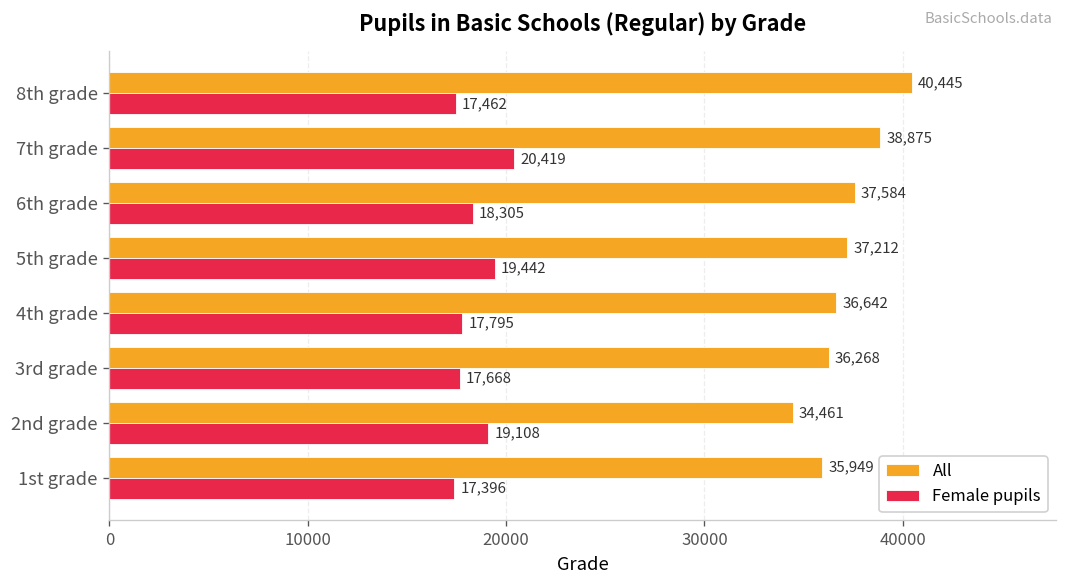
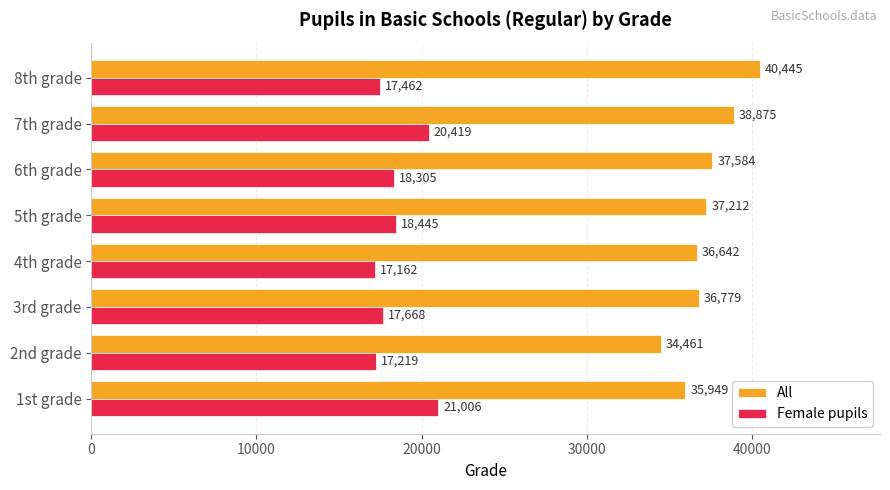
Female pupils, 5th grade: 19,442 -> 18,445
Female pupils, 4th grade: 17,795 -> 17,162
All, 3rd grade: 36,268 -> 36,779
Female pupils, 2nd grade: 19,108 -> 17,219
Female pupils, 1st grade: 17,396 -> 21,006
